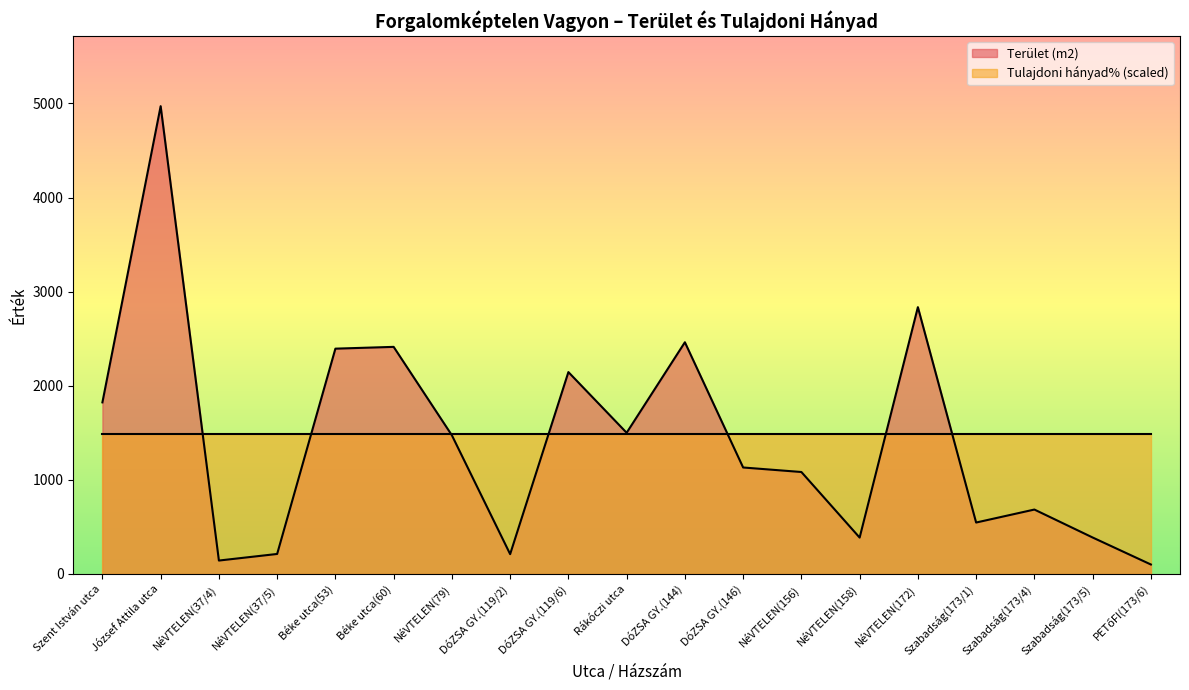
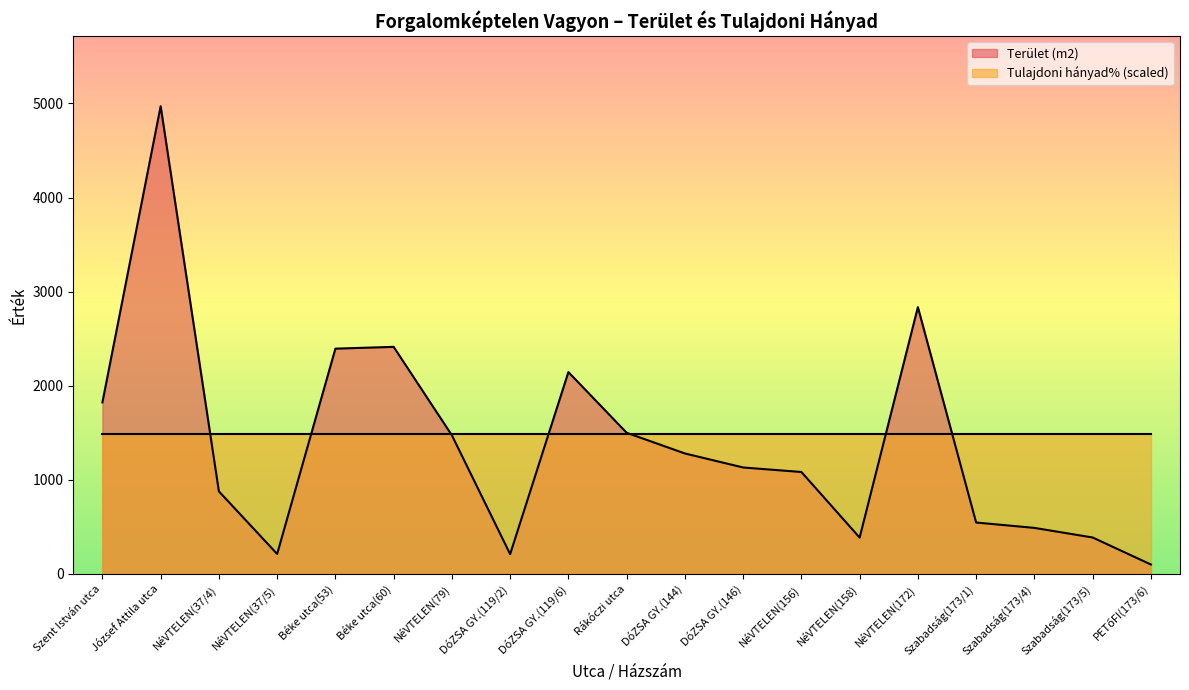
Terület (m2), NéVTELEN(37/4): 100 -> 900
Terület (m2), DóZSA GY.(144): 2500 -> 1300
Terület (m2), Szabadság(173/4): 700 -> 500
